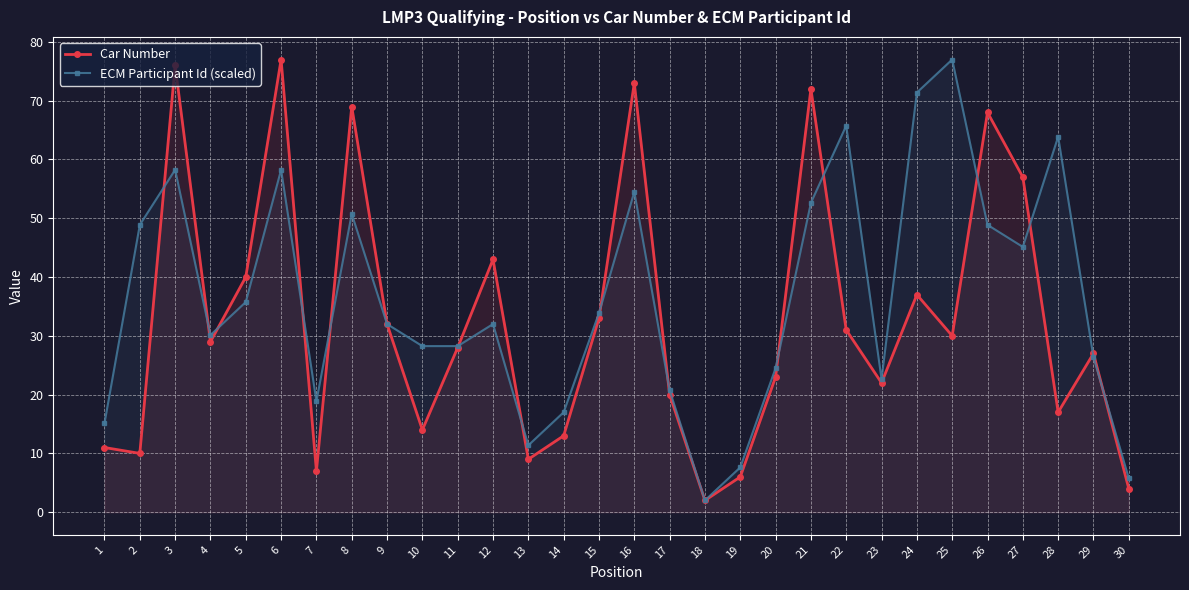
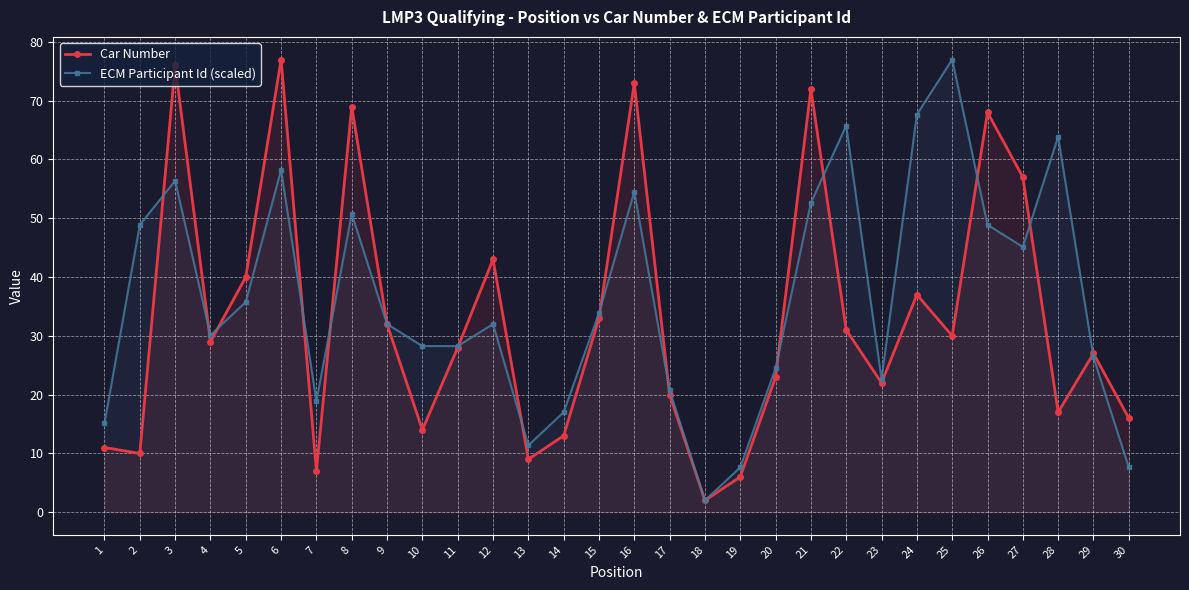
ECM Participant Id (scaled), 3: 58 -> 56
ECM Participant Id (scaled), 24: 71 -> 68
Car Number, 30: 4 -> 16
ECM Participant Id (scaled), 30: 6 -> 8
